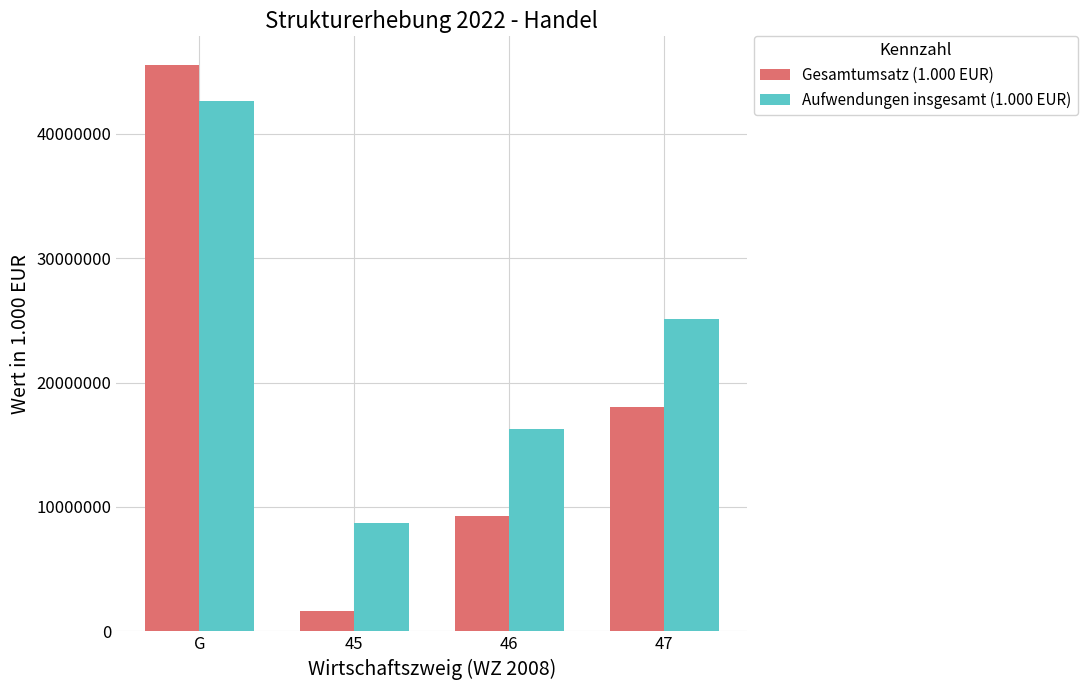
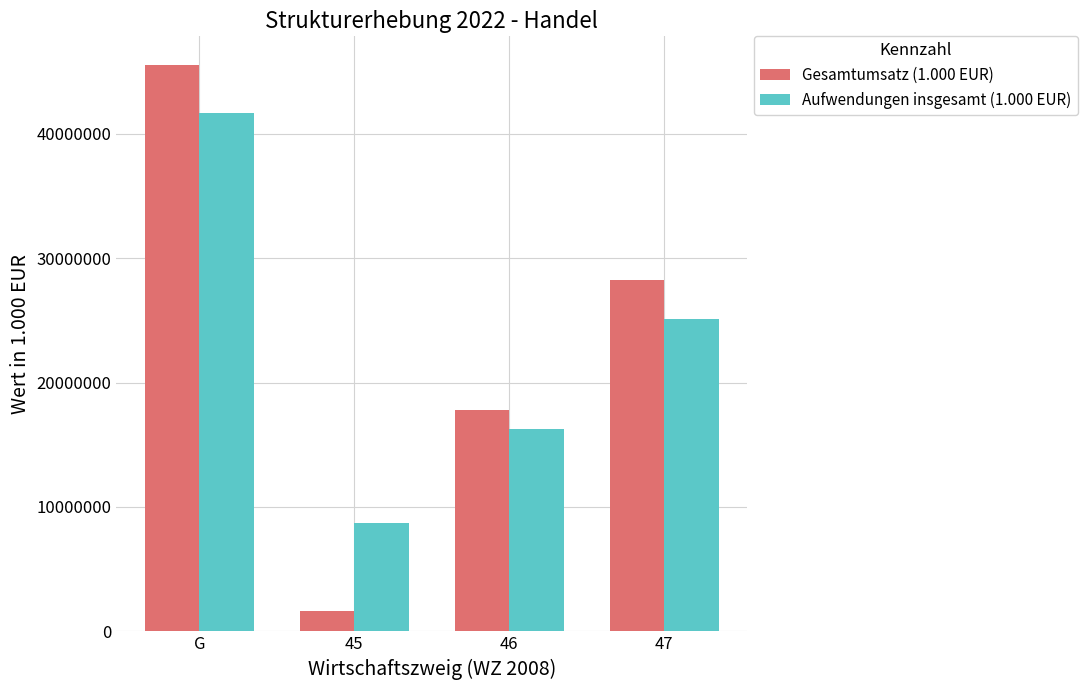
Aufwendungen insgesamt (1.000 EUR), G: 42700000 -> 41600000
Gesamtumsatz (1.000 EUR), 46: 9300000 -> 17800000
Gesamtumsatz (1.000 EUR), 47: 18000000 -> 28200000
